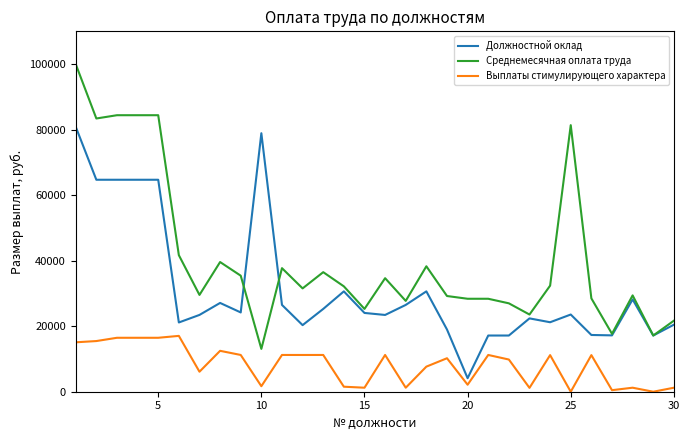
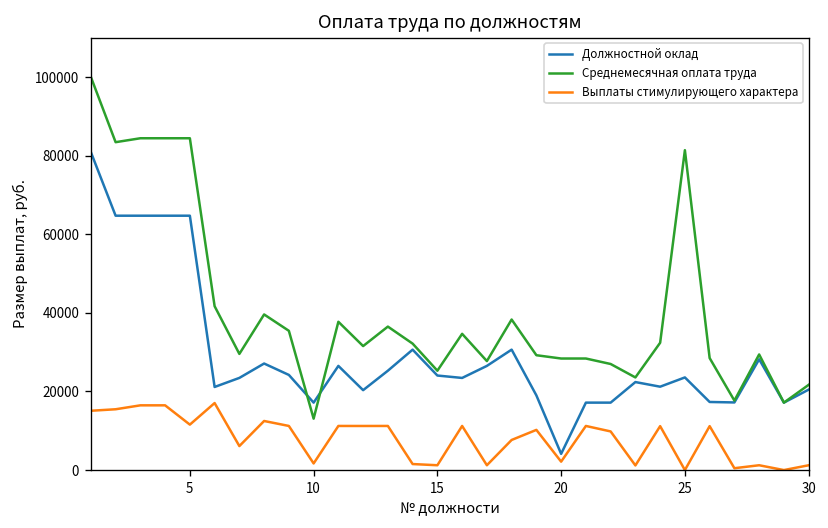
Выплаты стимулирующего характера, 5: 16000 -> 12000
Должностной оклад, 10: 79000 -> 17000
